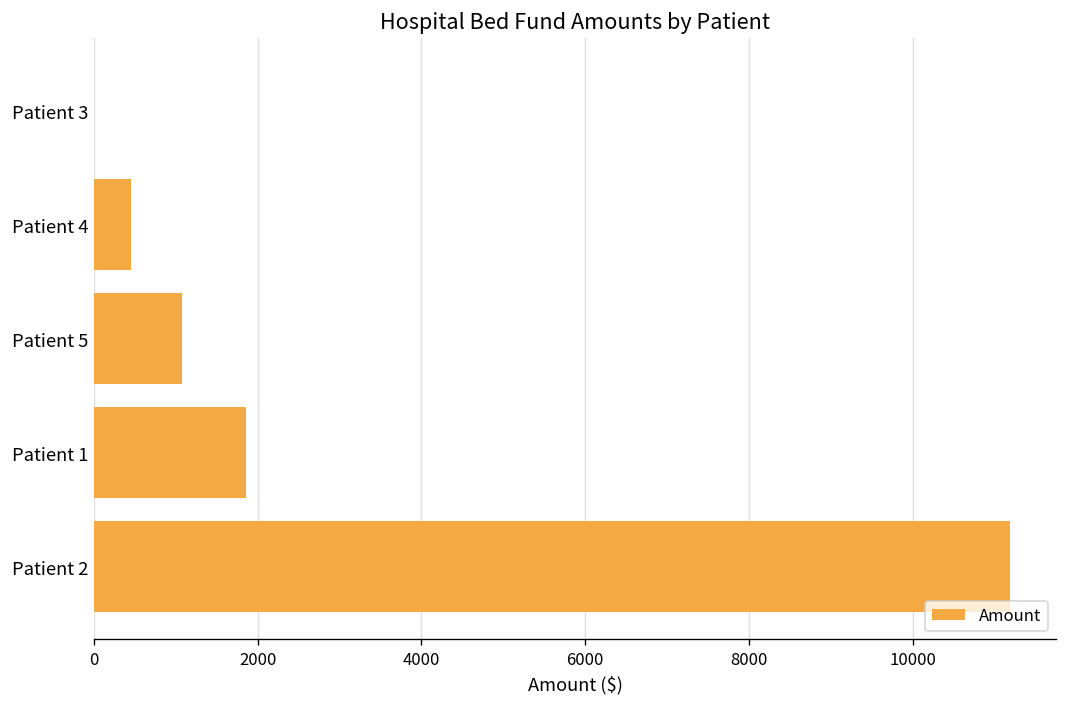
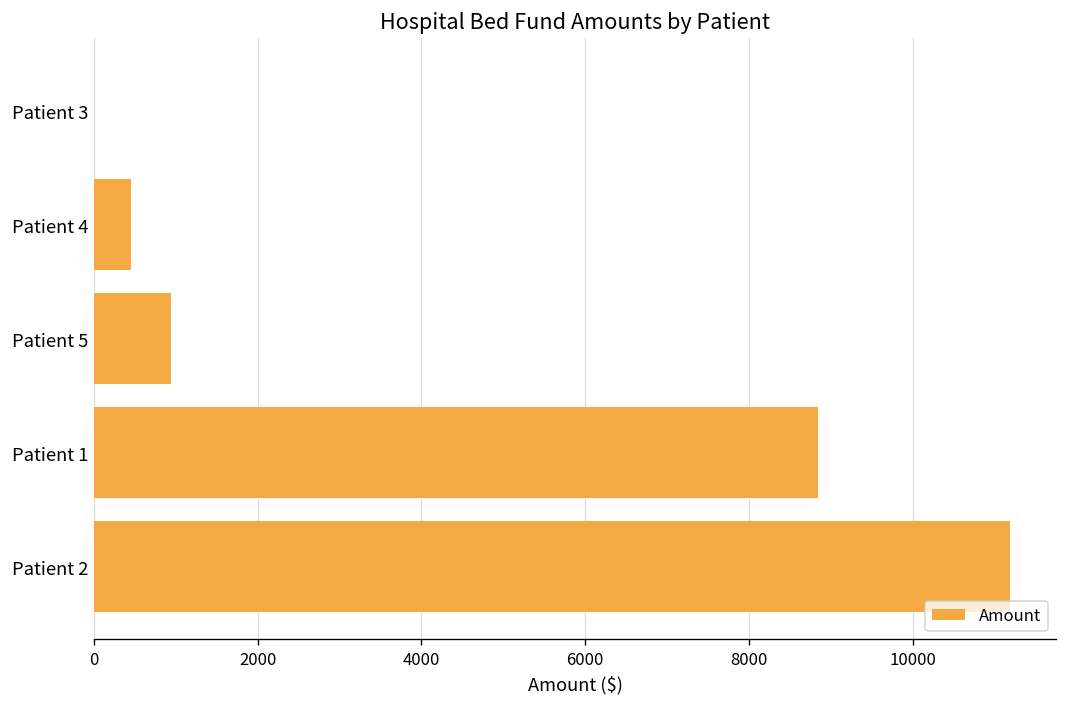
Patient 5: 1100 -> 900
Patient 1: 1900 -> 8800
